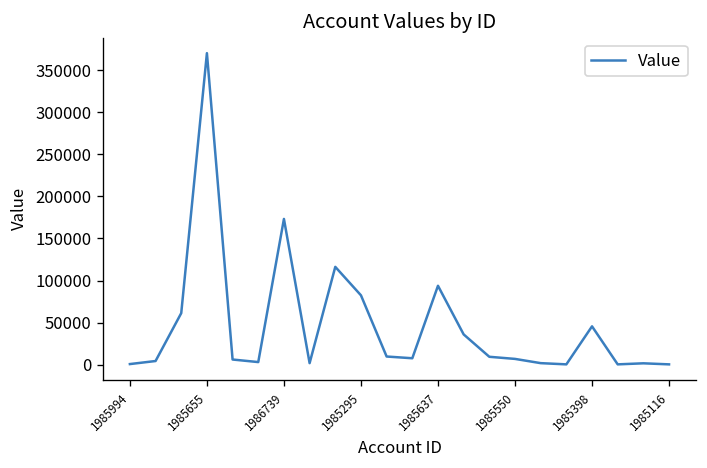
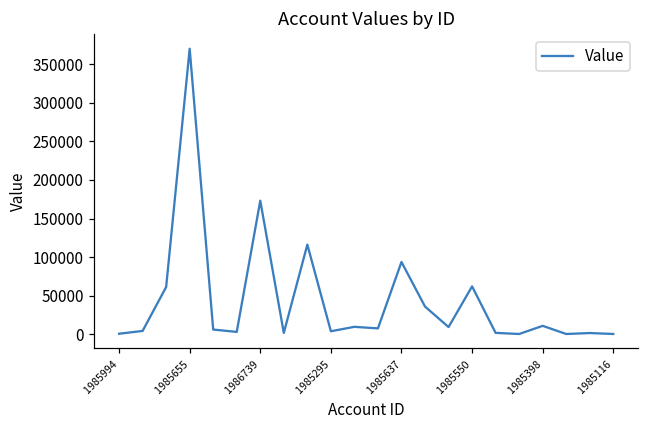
1985295: 80000 -> 0
1985550: 10000 -> 60000
1985398: 50000 -> 10000
